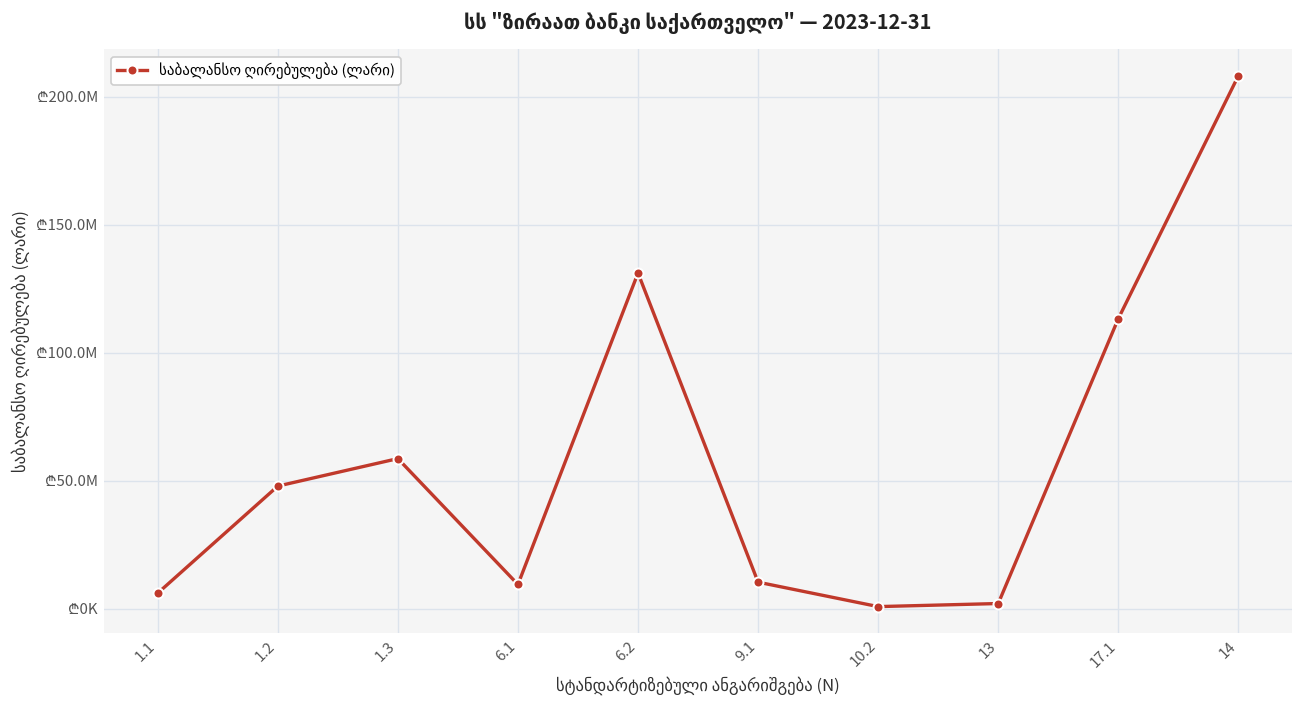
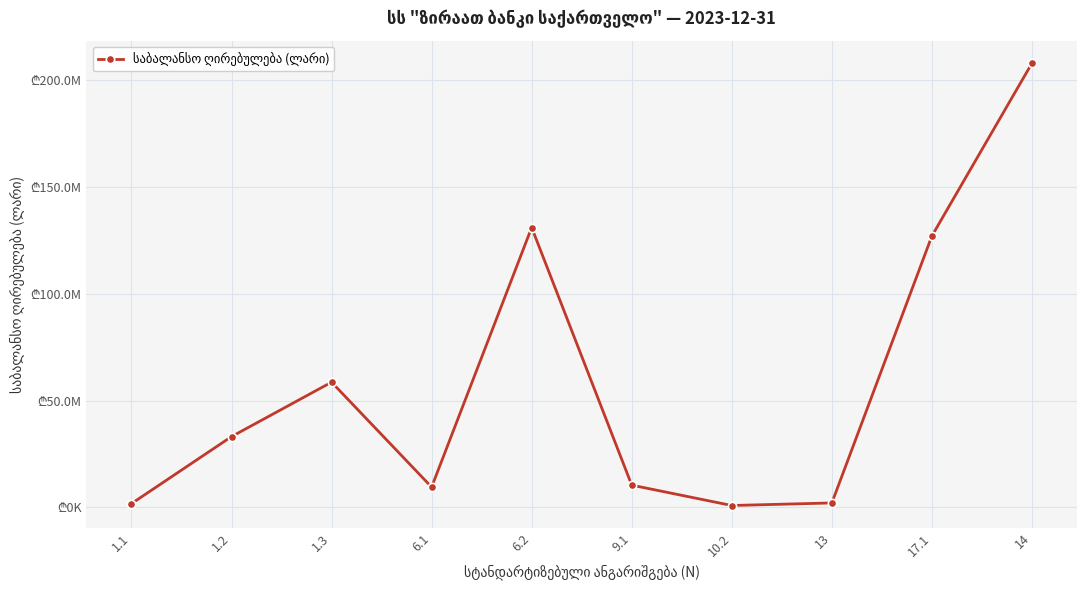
1.1: ₾6000000 -> ₾2000000
1.2: ₾48000000 -> ₾33000000
17.1: ₾113000000 -> ₾127000000
